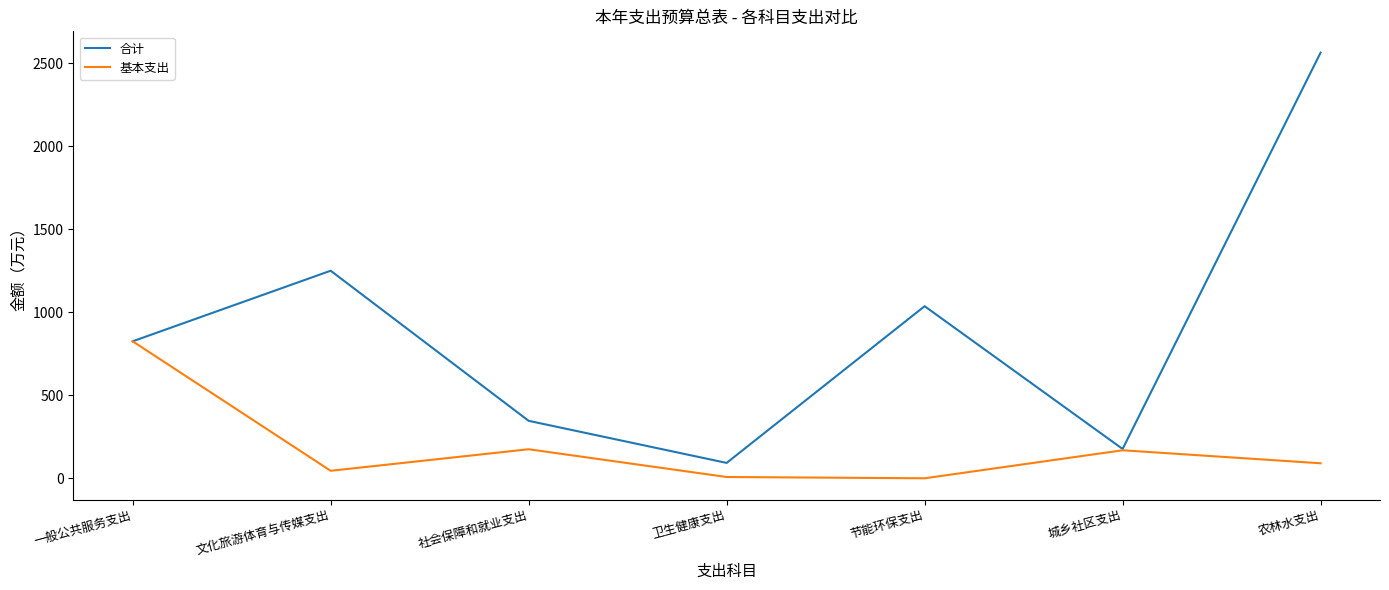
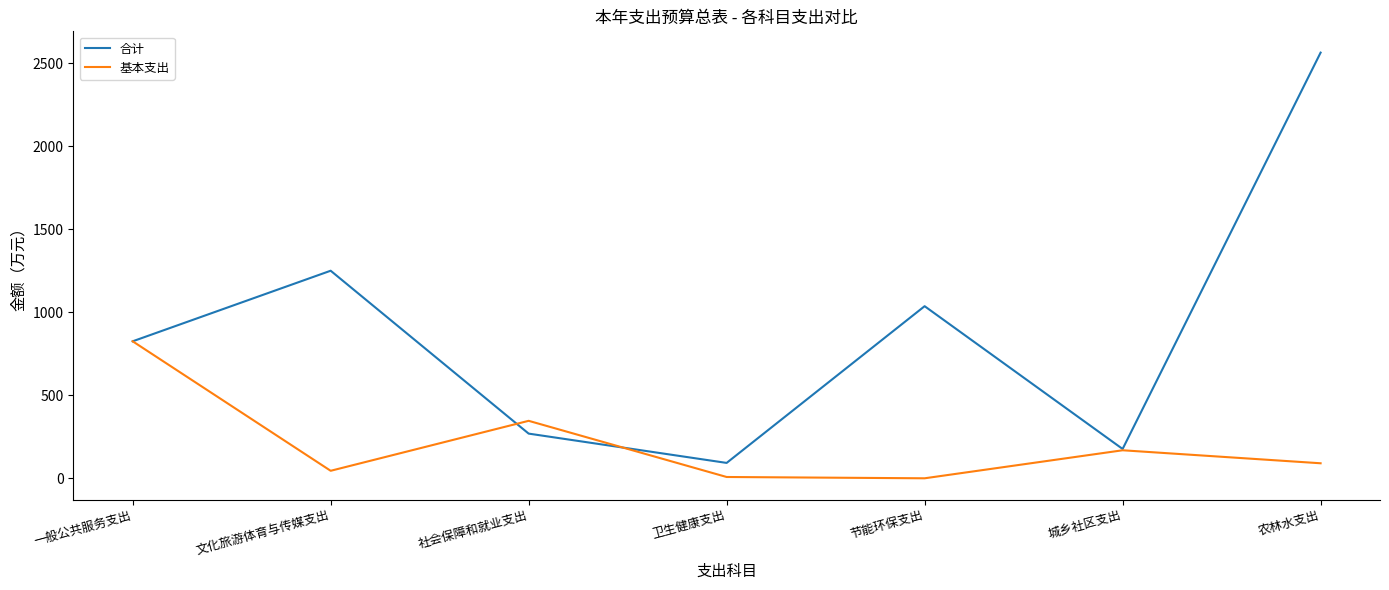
合计, 社会保障和就业支出: 350 -> 270
基本支出, 社会保障和就业支出: 180 -> 350
